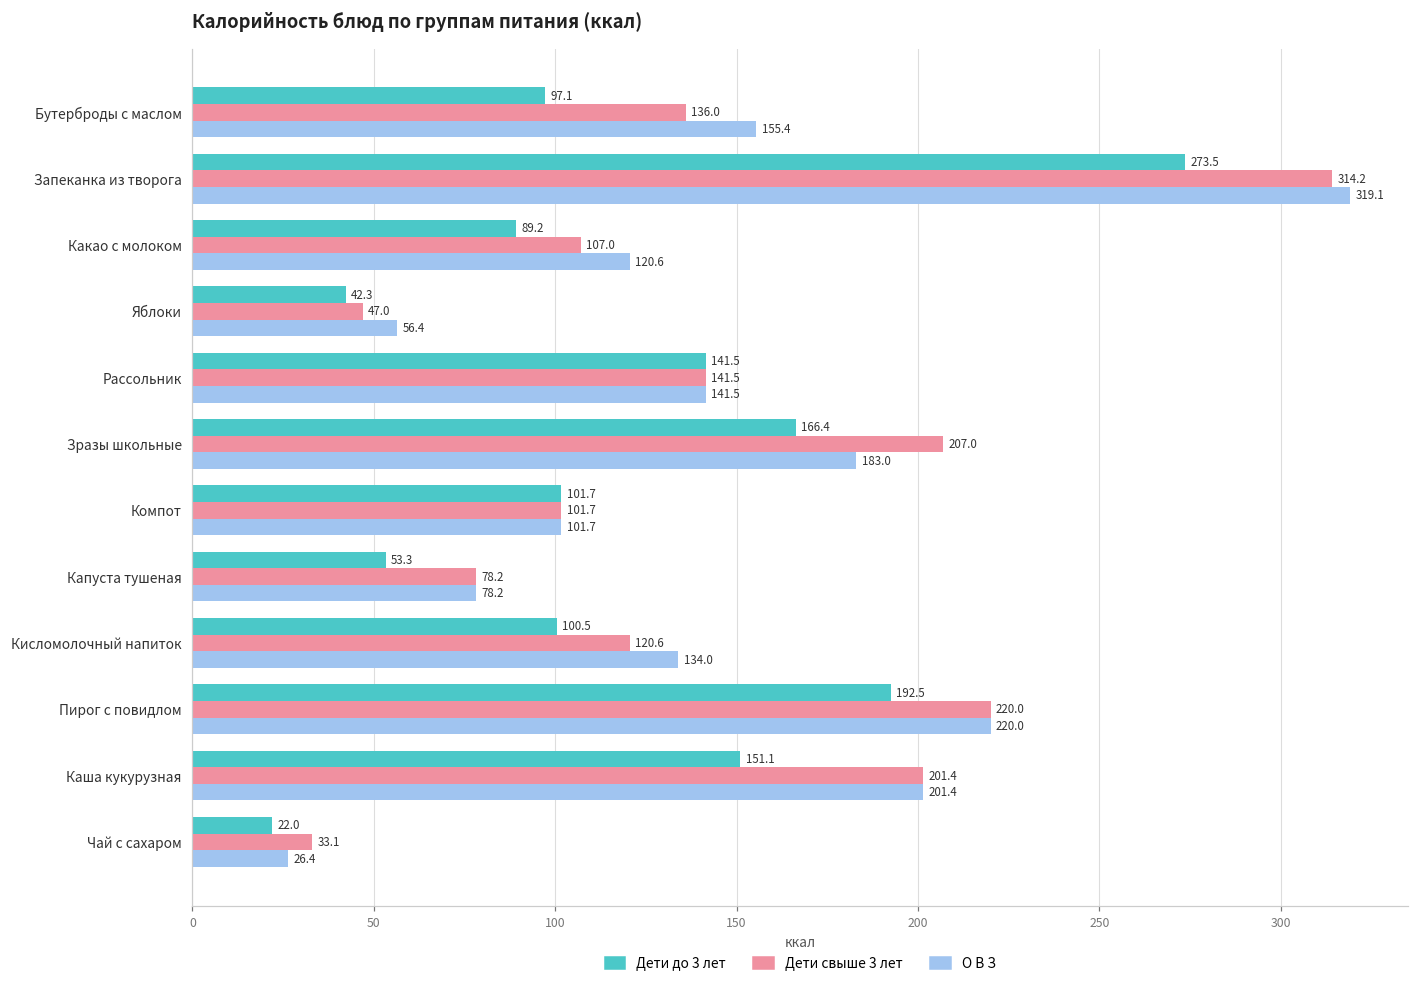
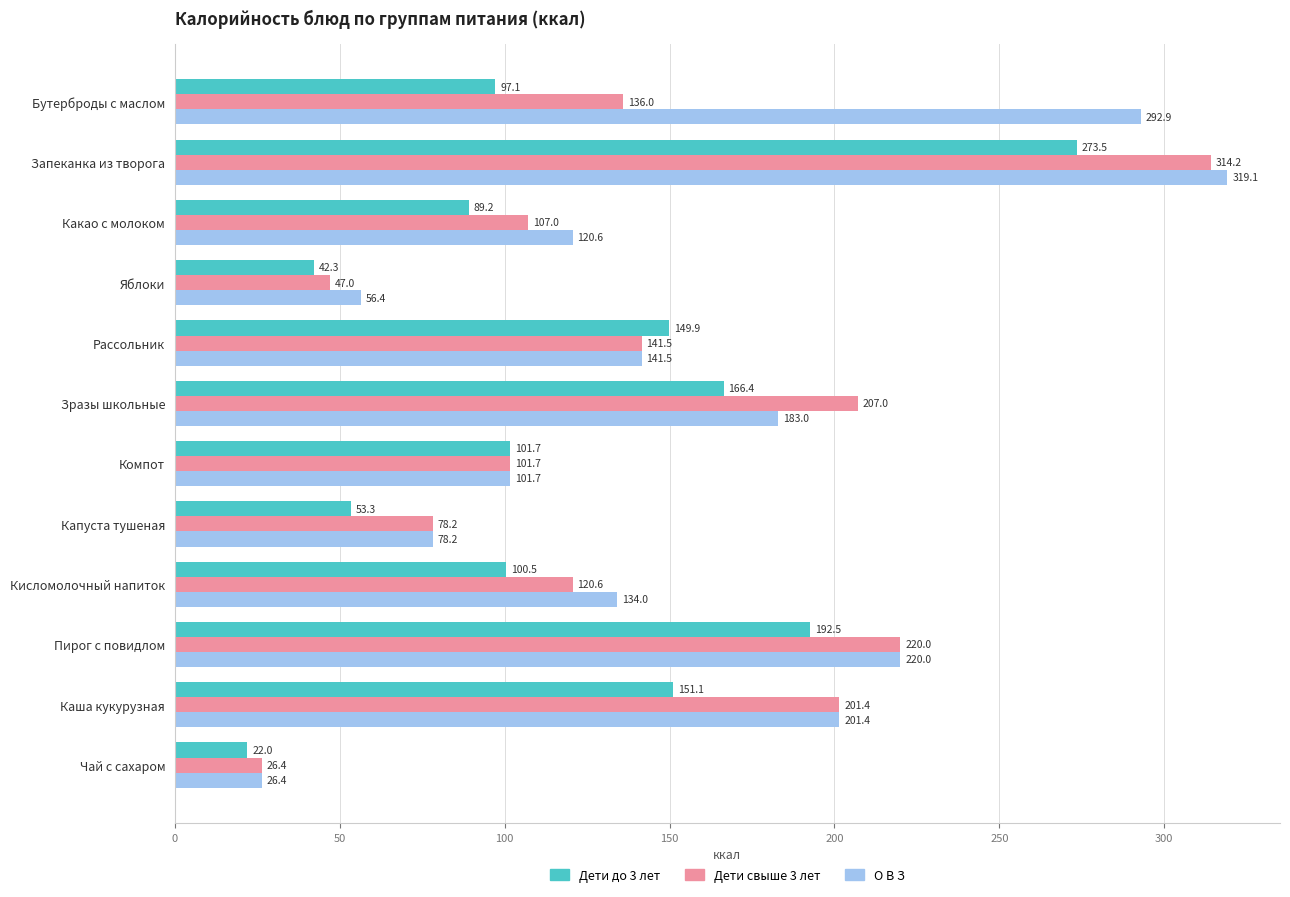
О В З, Бутерброды с маслом: 155.4 -> 292.9
Дети до 3 лет, Рассольник: 141.5 -> 149.9
Дети свыше 3 лет, Чай с сахаром: 33.1 -> 26.4
